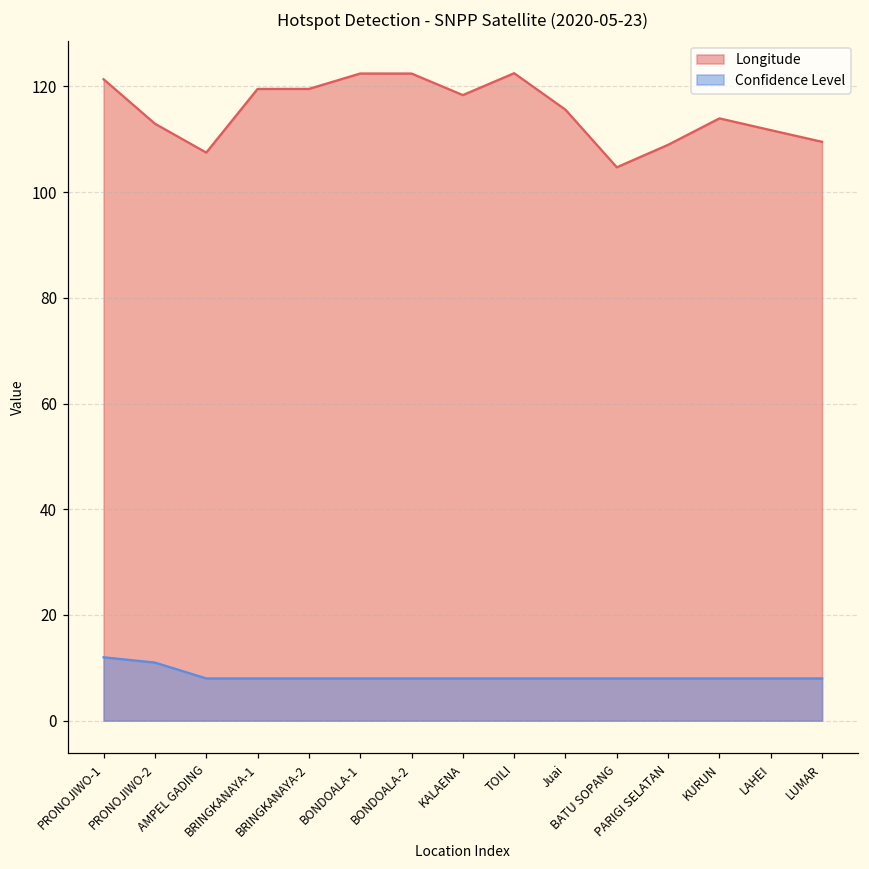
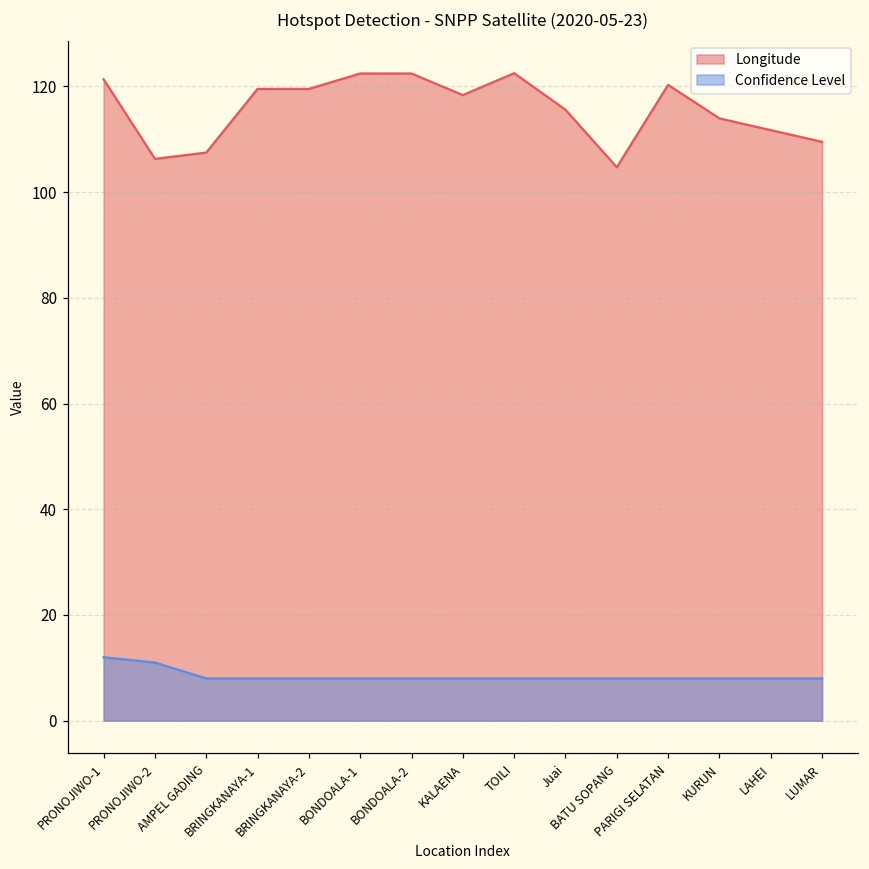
Longitude, PRONOJIWO-2: 113 -> 106
Longitude, PARIGI SELATAN: 109 -> 120
